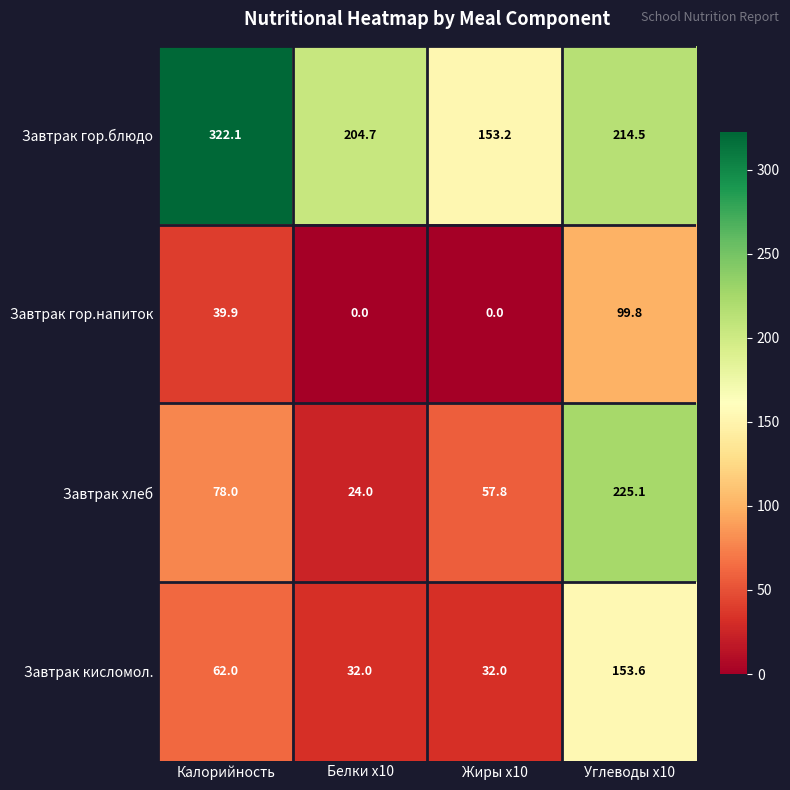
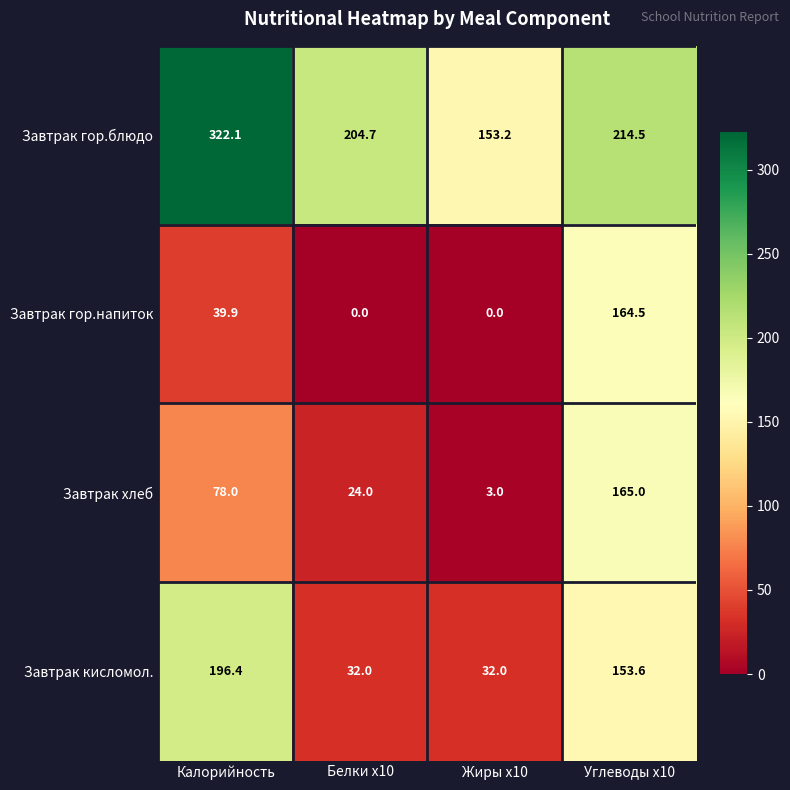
Завтрак гор.напиток, Углеводы x10: 99.8 -> 164.5
Завтрак хлеб, Жиры x10: 57.8 -> 3.0
Завтрак хлеб, Углеводы x10: 225.1 -> 165.0
Завтрак кисломол., Калорийность: 62.0 -> 196.4
